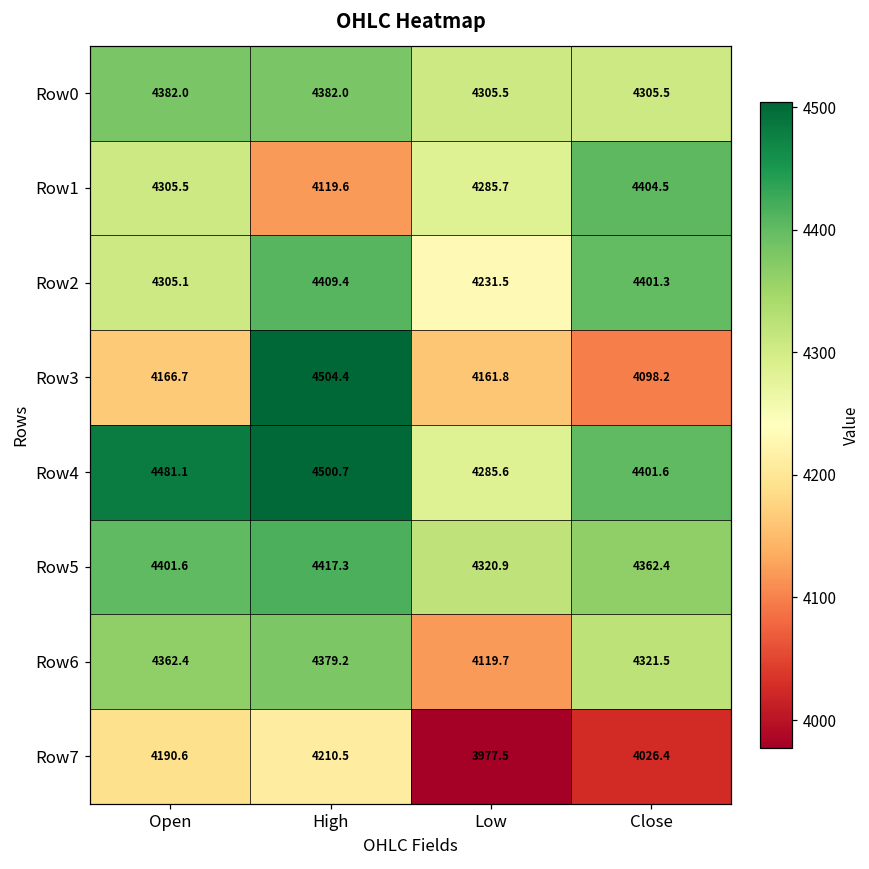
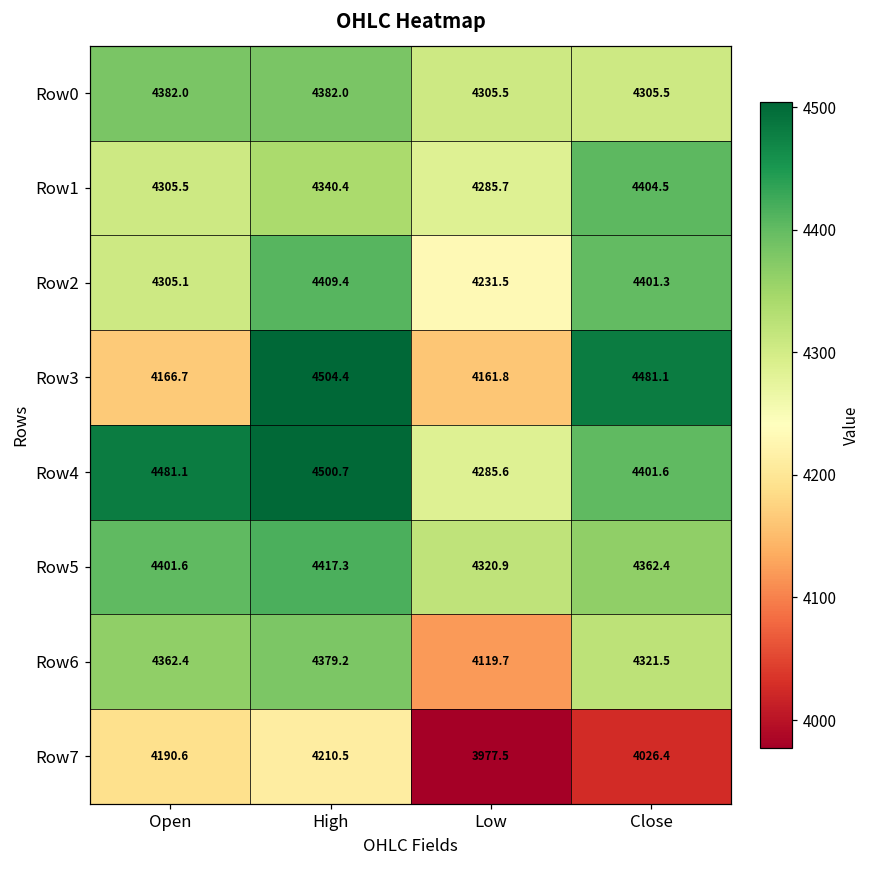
Row1, High: 4119.6 -> 4340.4
Row3, Close: 4098.2 -> 4481.1
